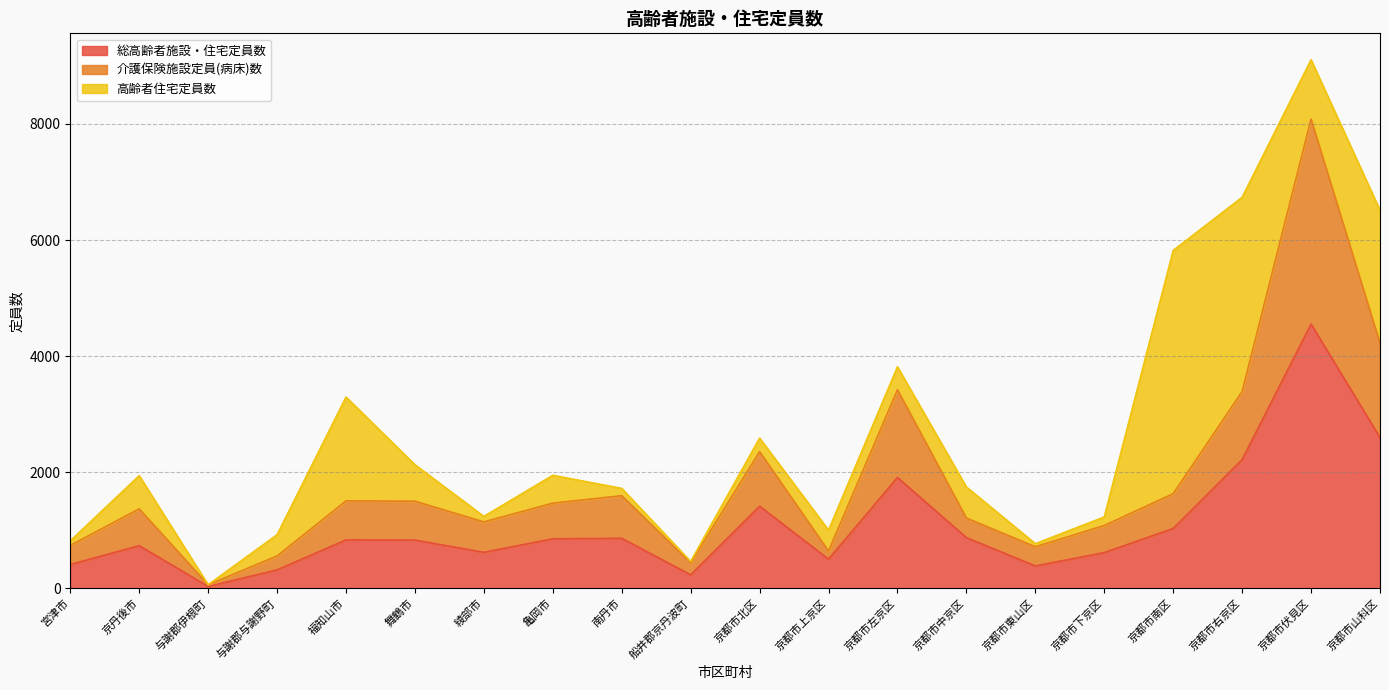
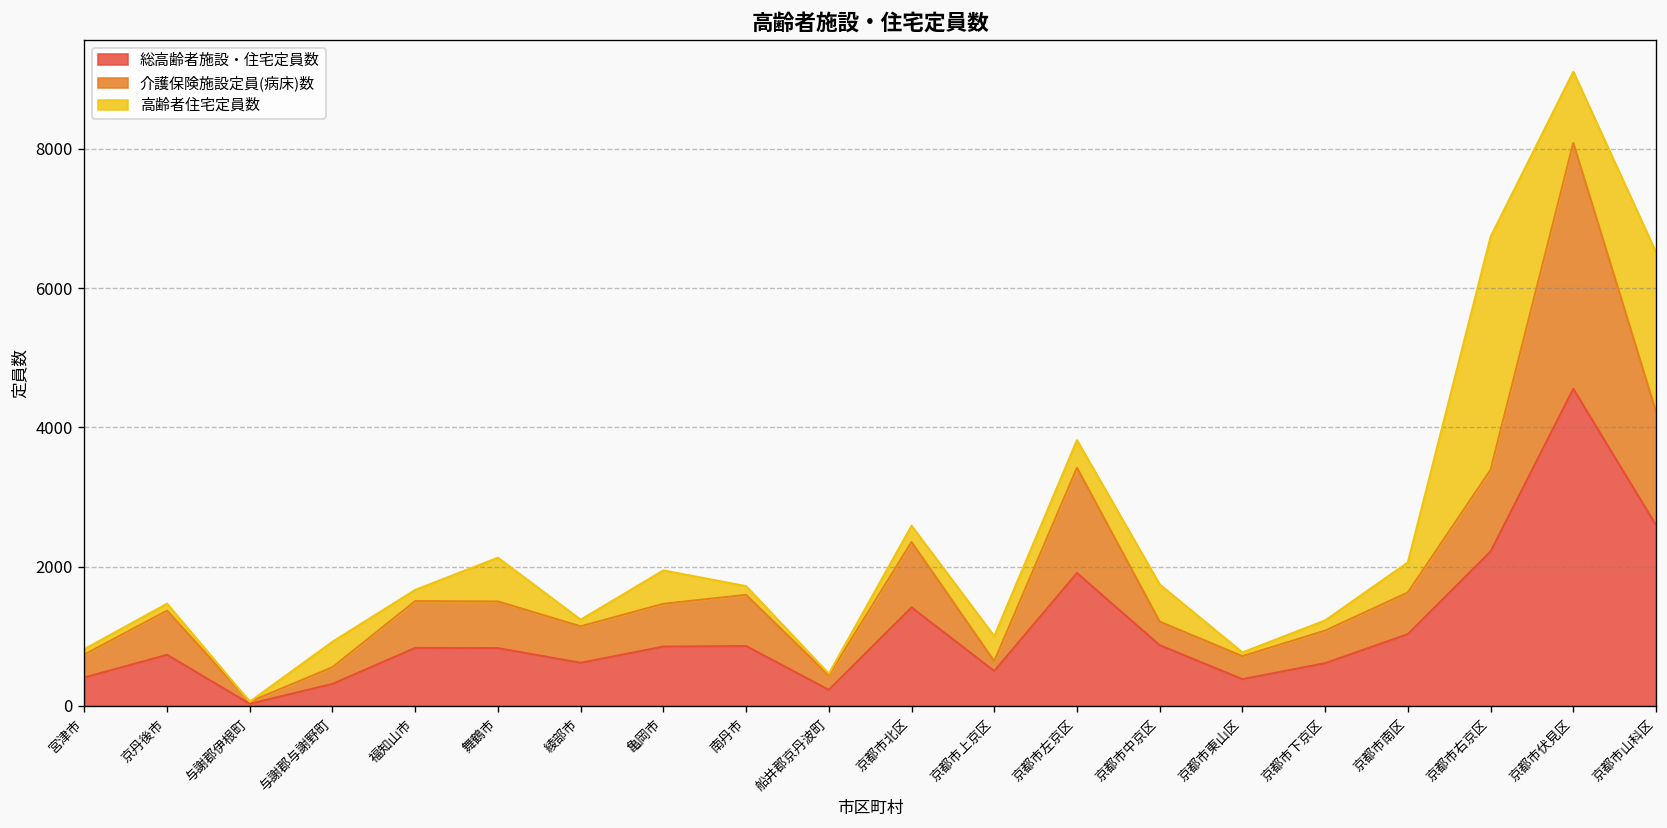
高齢者住宅定員数, 京丹後市: 600 -> 100
高齢者住宅定員数, 福知山市: 1800 -> 200
高齢者住宅定員数, 京都市南区: 4200 -> 400
